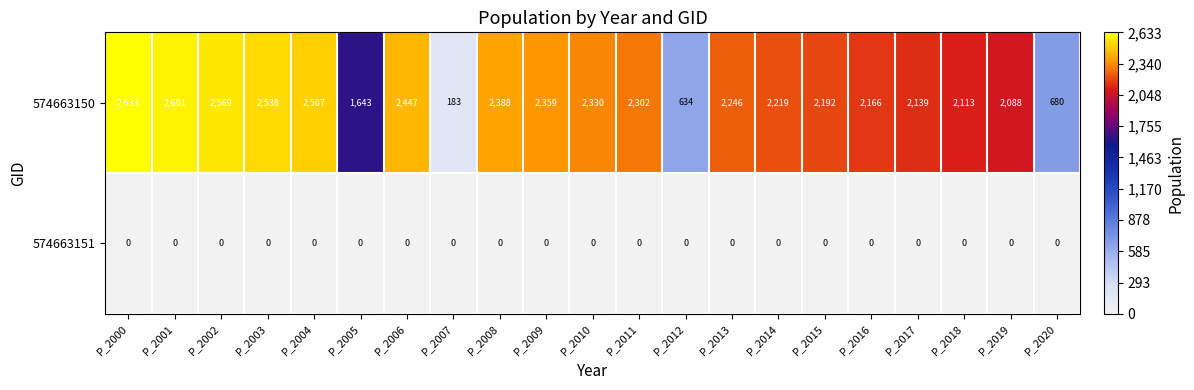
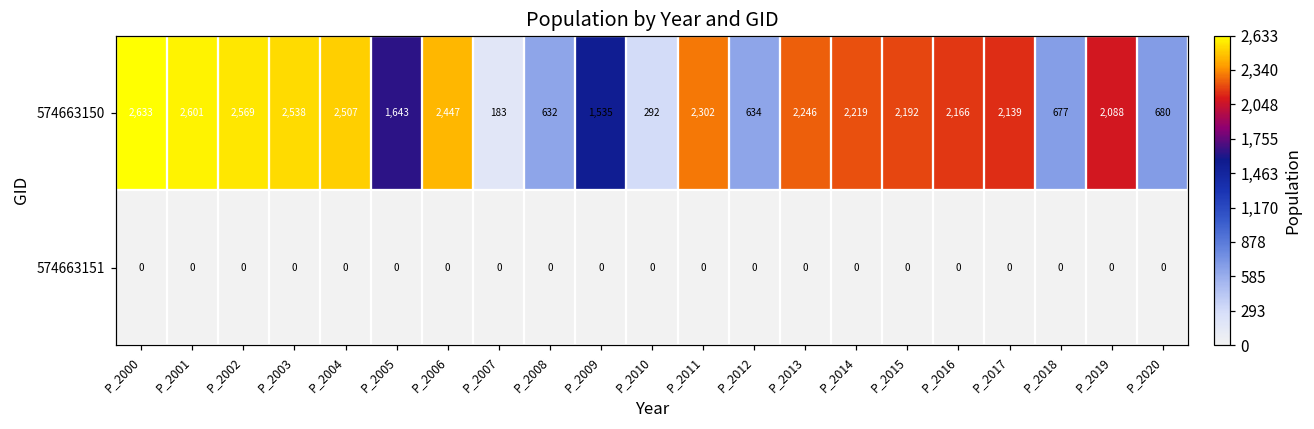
574663150, P_2008: 2,388 -> 632
574663150, P_2009: 2,359 -> 1,535
574663150, P_2010: 2,330 -> 292
574663150, P_2018: 2,113 -> 677
